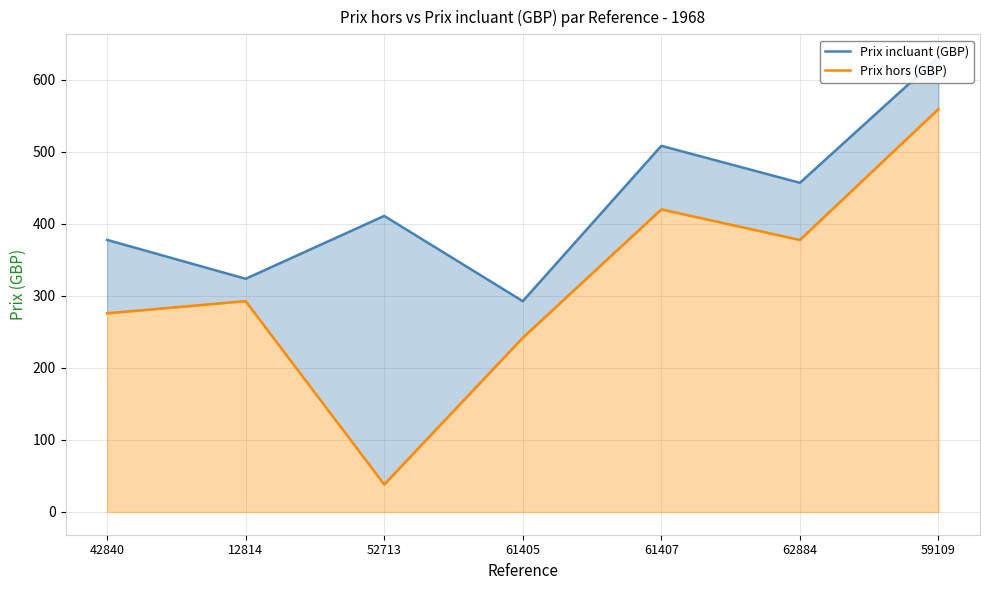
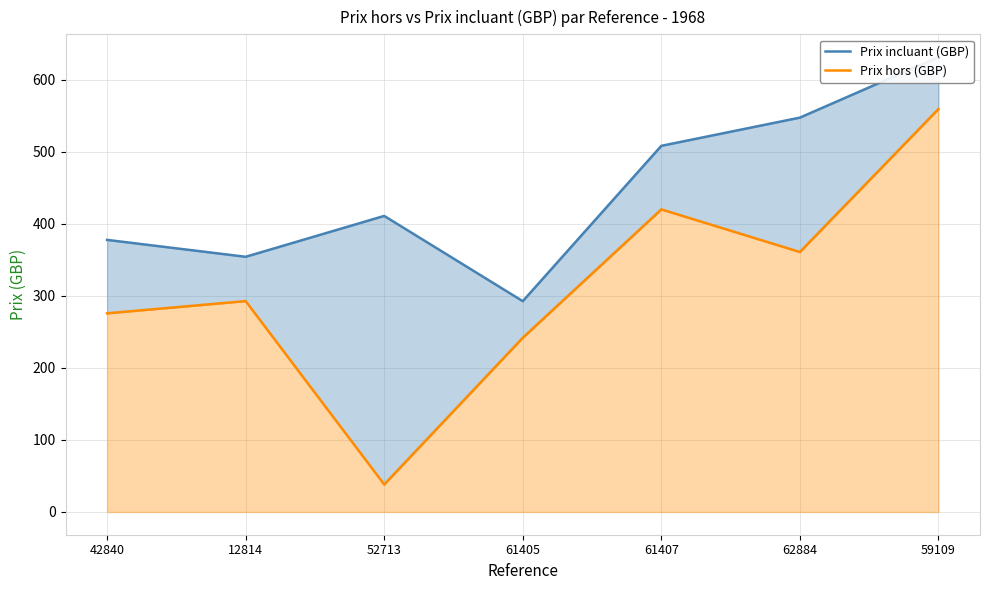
Prix incluant (GBP), 12814: 320 -> 350
Prix incluant (GBP), 62884: 460 -> 550
Prix hors (GBP), 62884: 380 -> 360
